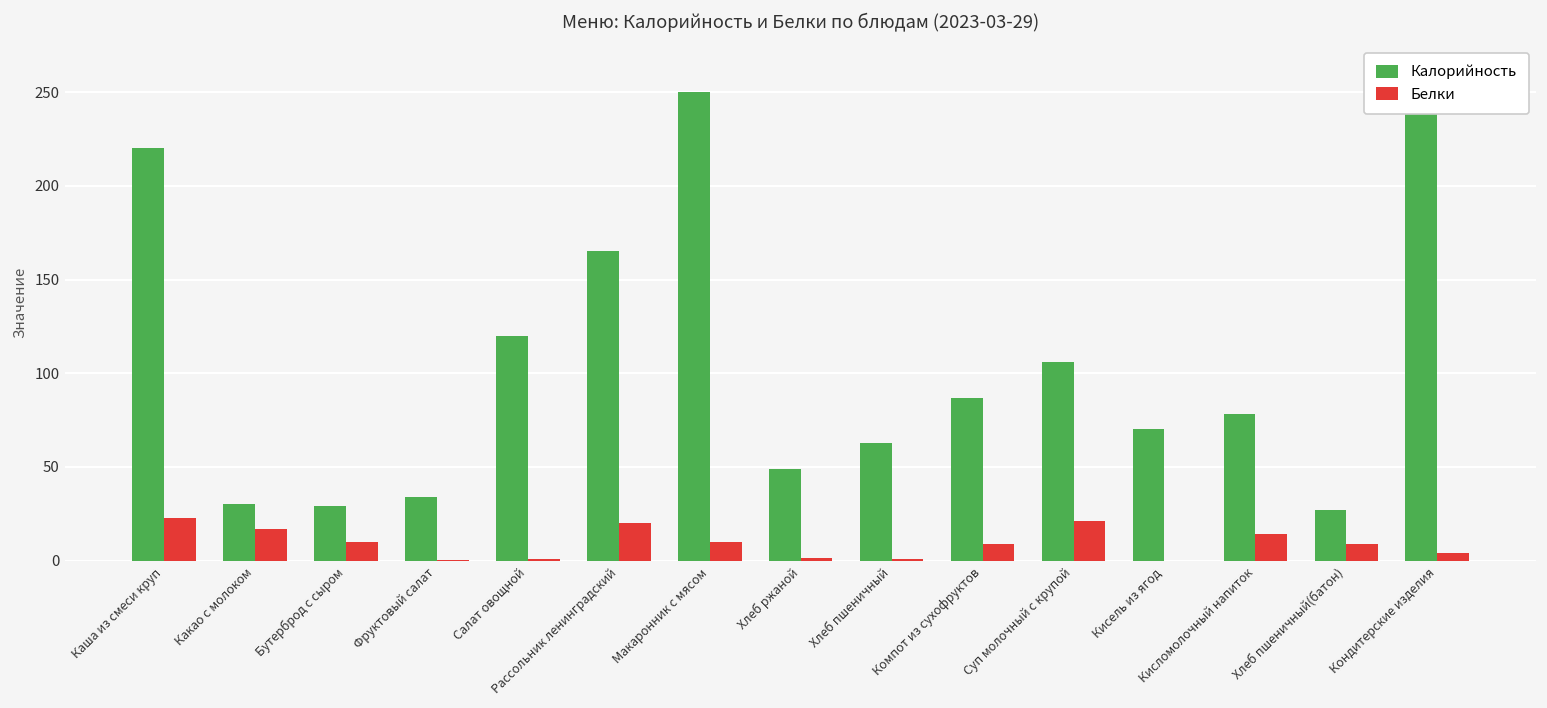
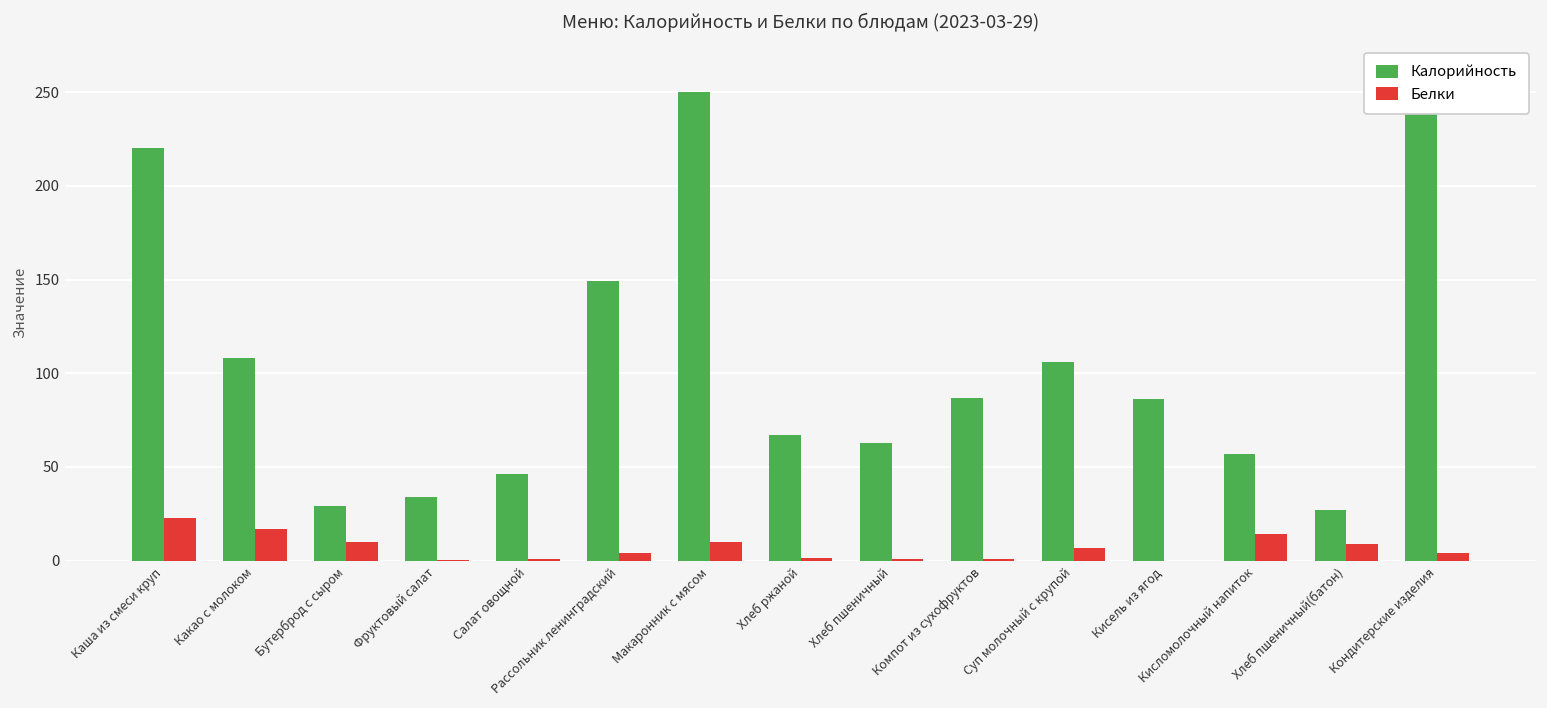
Калорийность, Какао с молоком: 30 -> 108
Калорийность, Салат овощной: 120 -> 46
Калорийность, Рассольник ленинградский: 165 -> 149
Белки, Рассольник ленинградский: 20 -> 4
Калорийность, Хлеб ржаной: 49 -> 67
Белки, Компот из сухофруктов: 9 -> 1
Белки, Суп молочный с крупой: 21 -> 7
Калорийность, Кисель из ягод: 70 -> 86
Калорийность, Кисломолочный напиток: 78 -> 57
